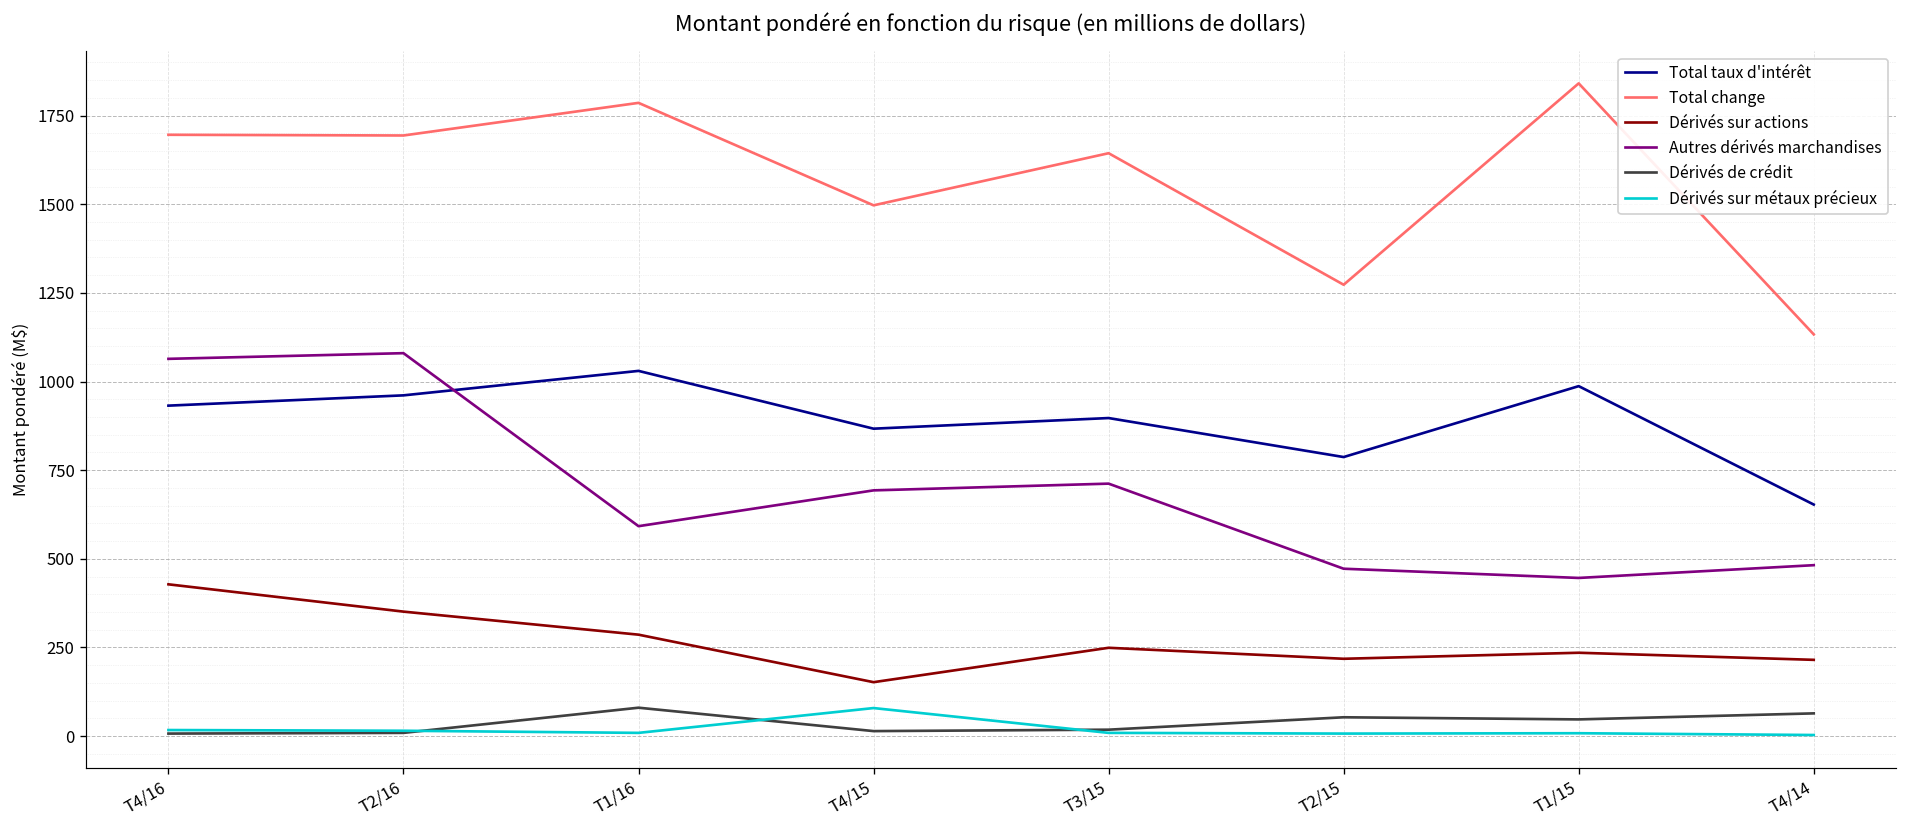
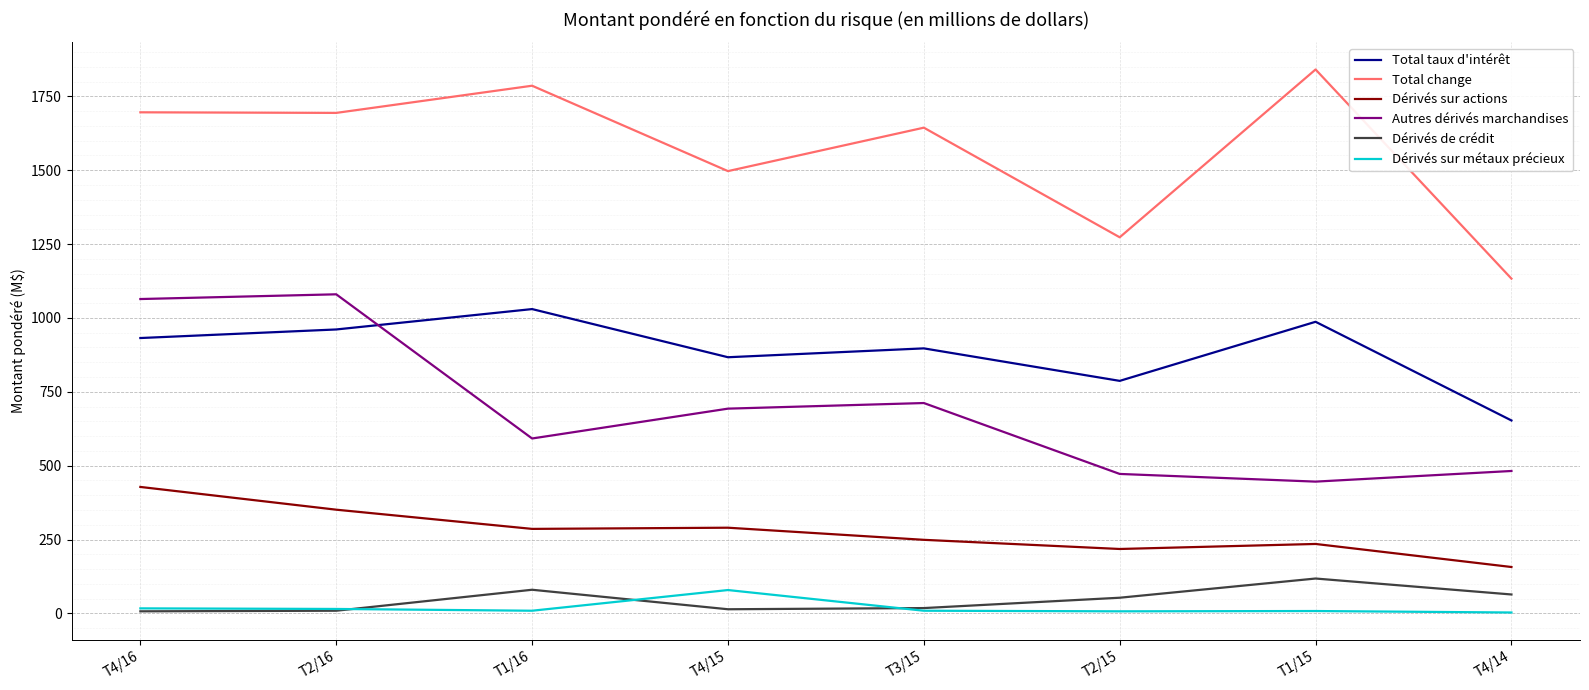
Dérivés sur actions, T4/15: 150 -> 290
Dérivés de crédit, T1/15: 50 -> 120
Dérivés sur actions, T4/14: 220 -> 160
